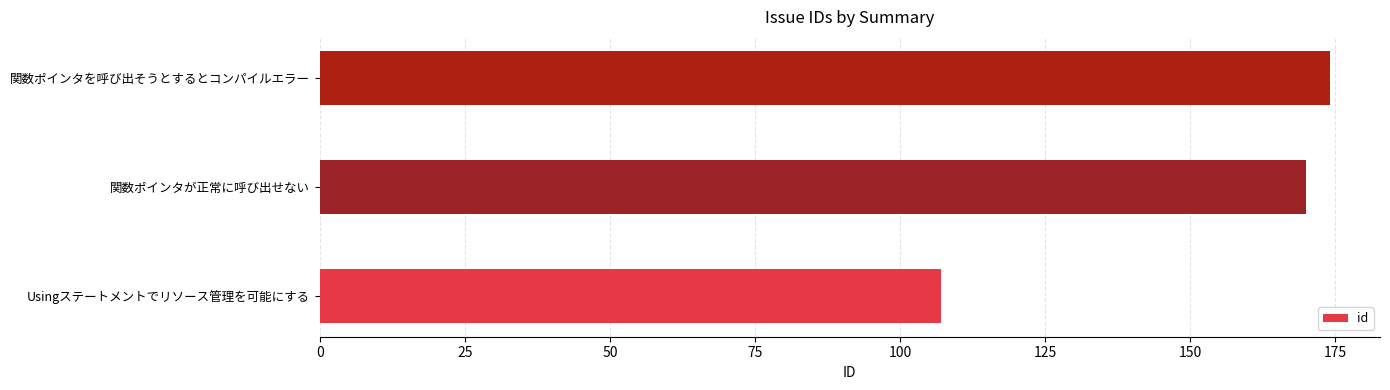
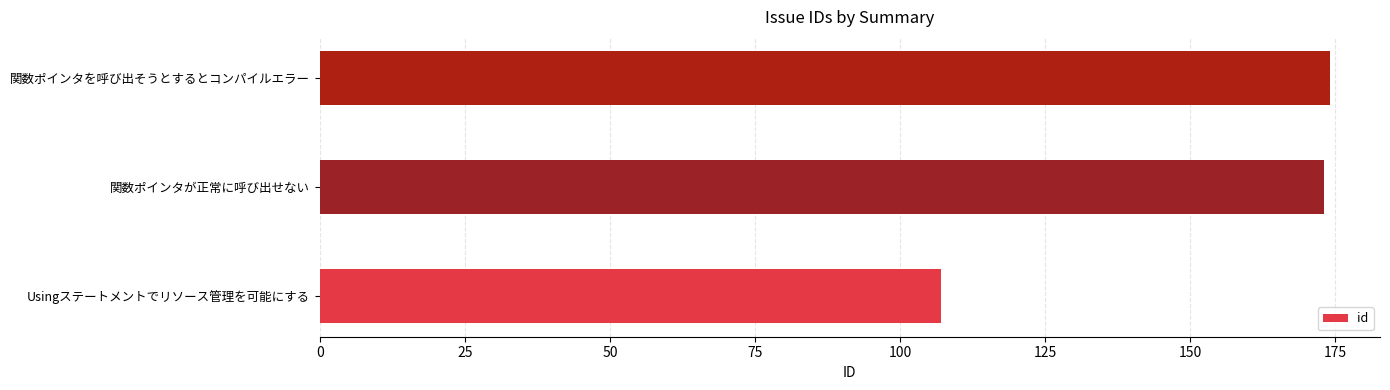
関数ポインタが正常に呼び出せない: 170 -> 173
